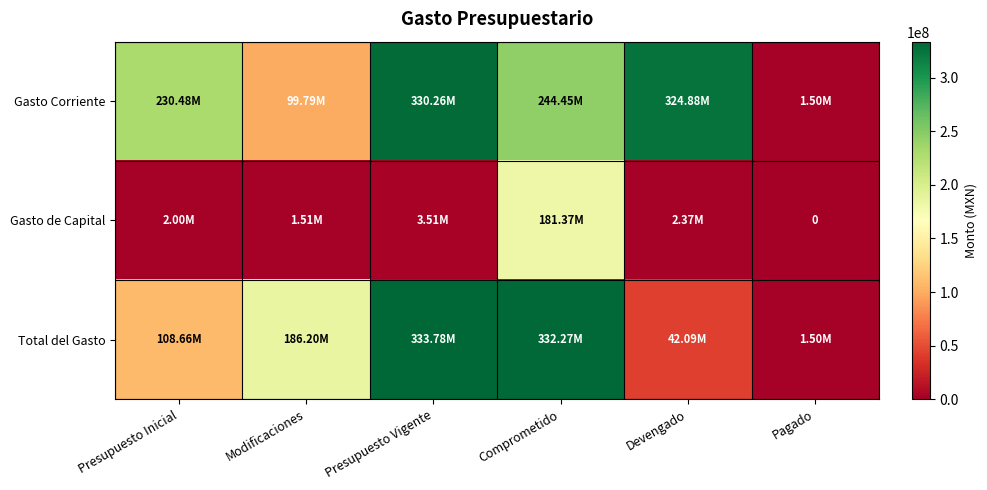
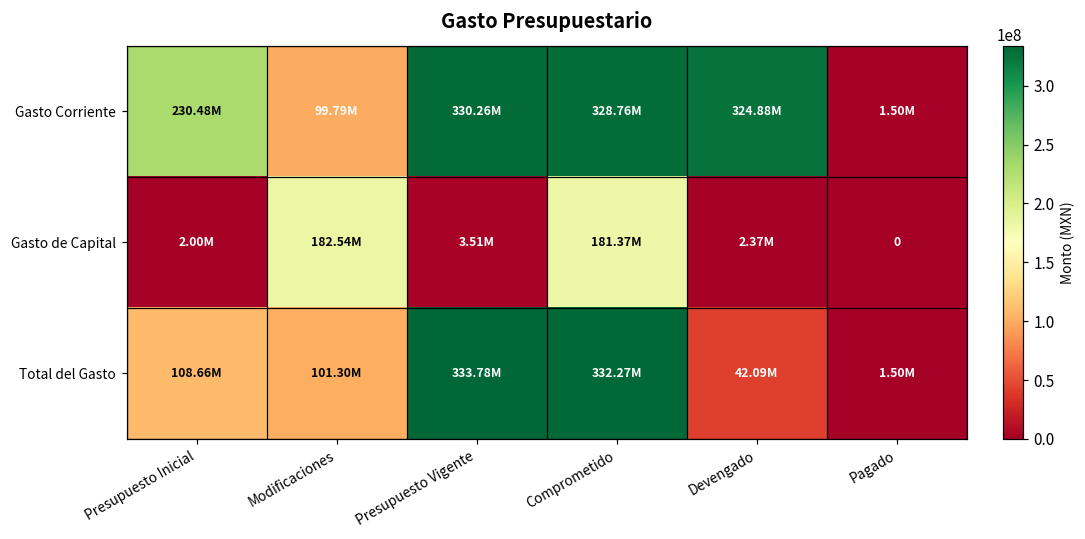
Gasto Corriente, Comprometido: 244.45M -> 328.76M
Gasto de Capital, Modificaciones: 1.51M -> 182.54M
Total del Gasto, Modificaciones: 186.20M -> 101.30M
